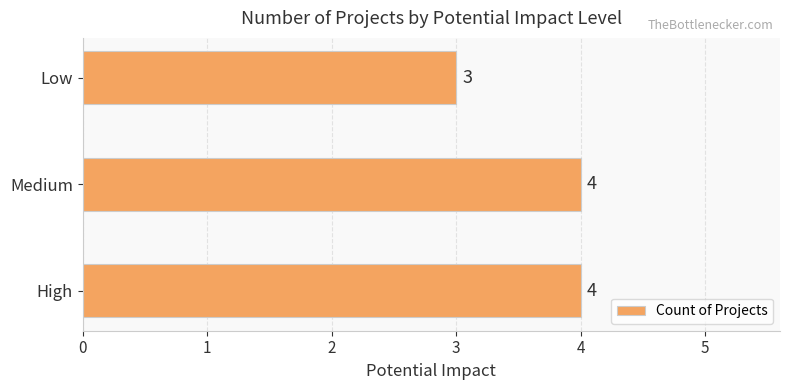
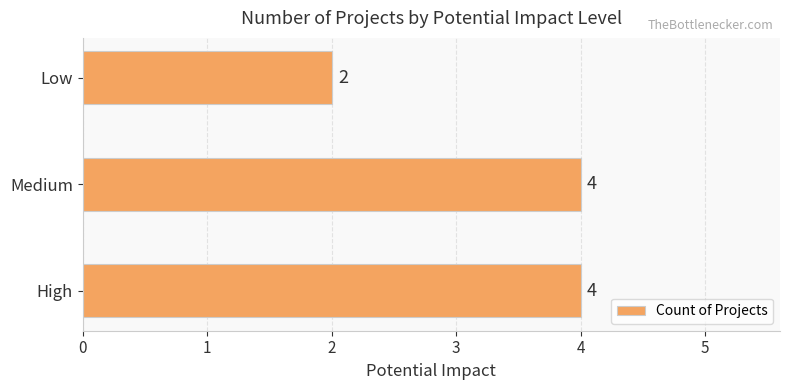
Low: 3 -> 2
